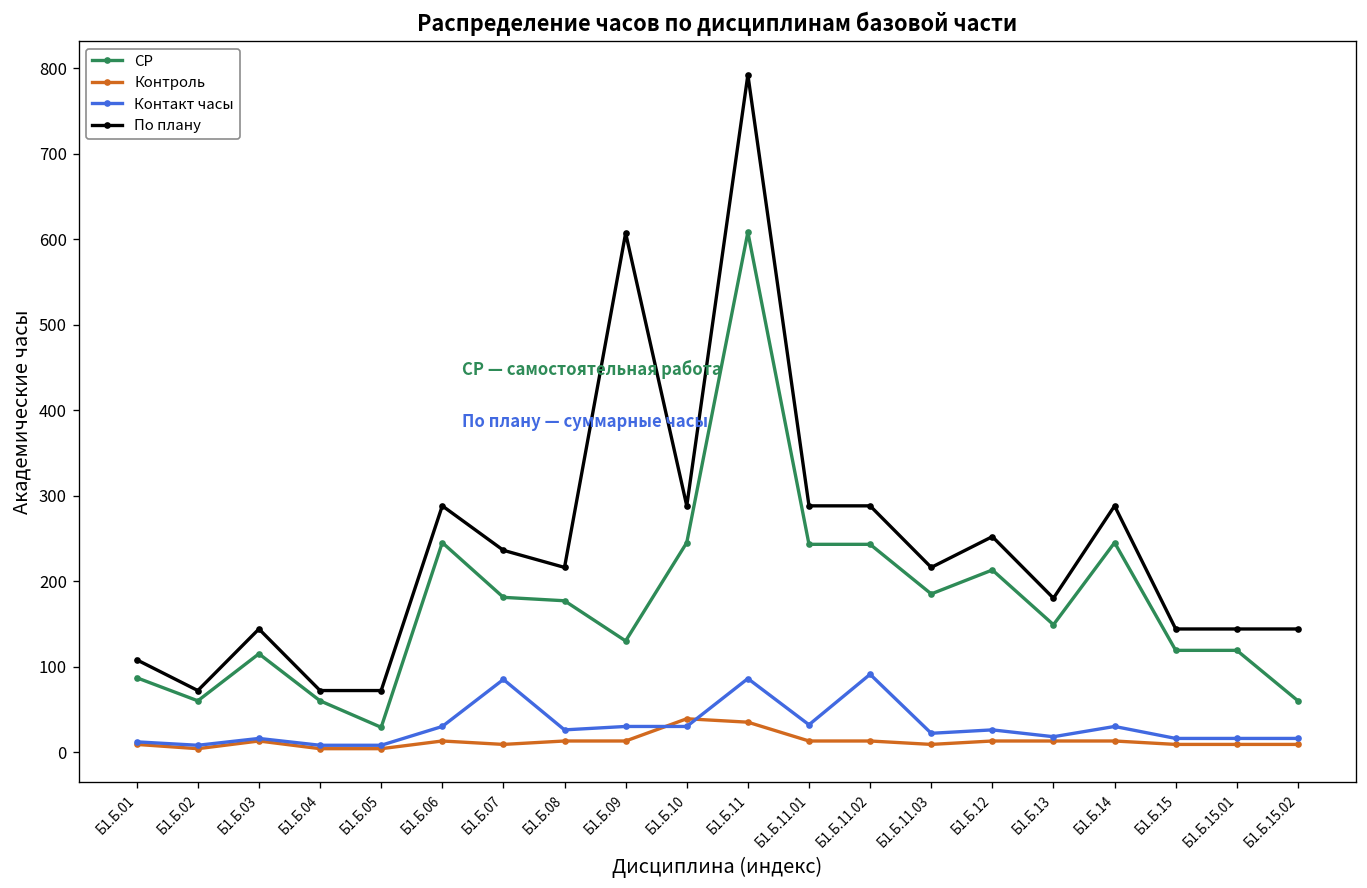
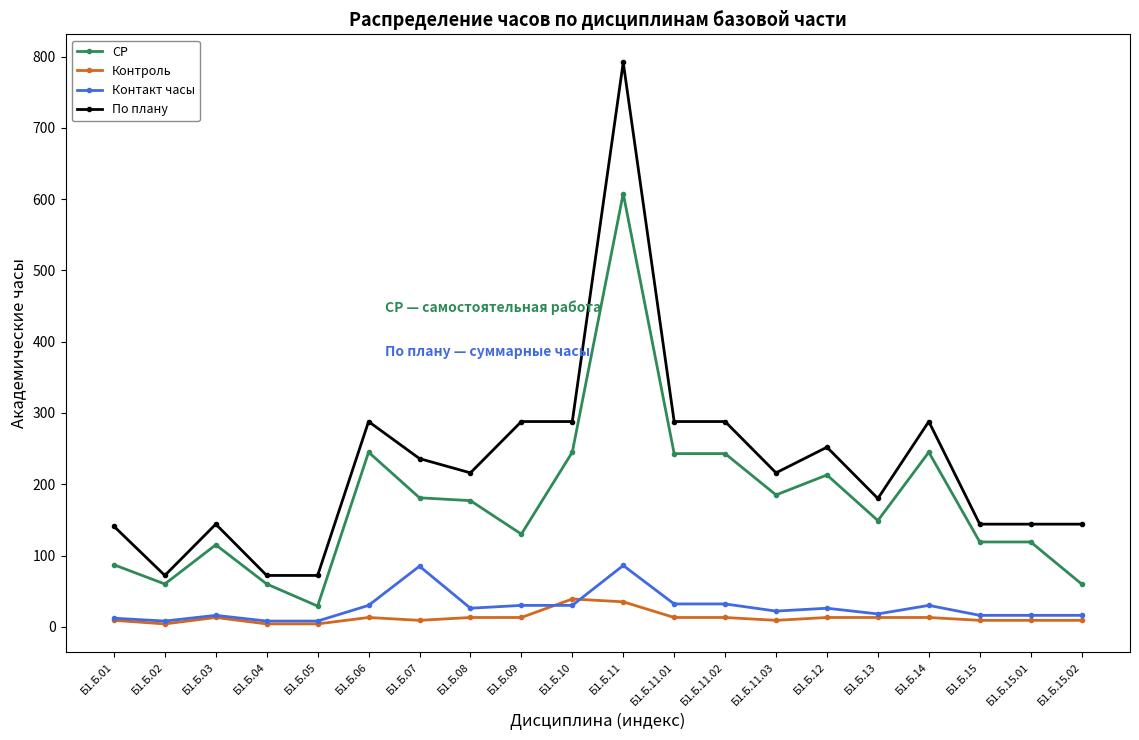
По плану, Б1.Б.01: 110 -> 140
По плану, Б1.Б.09: 610 -> 290
Контакт часы, Б1.Б.11.02: 90 -> 30
